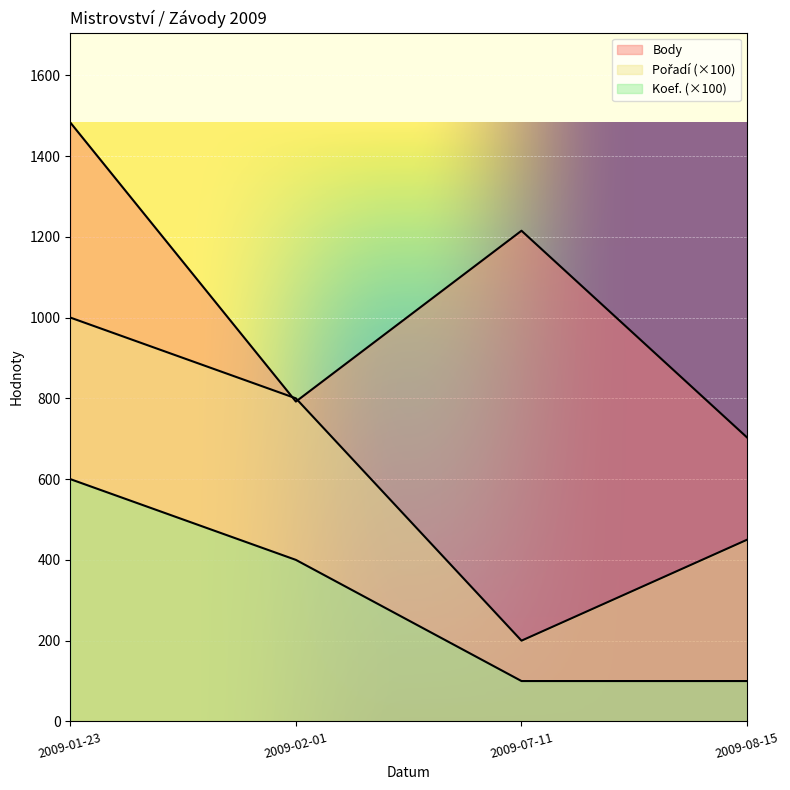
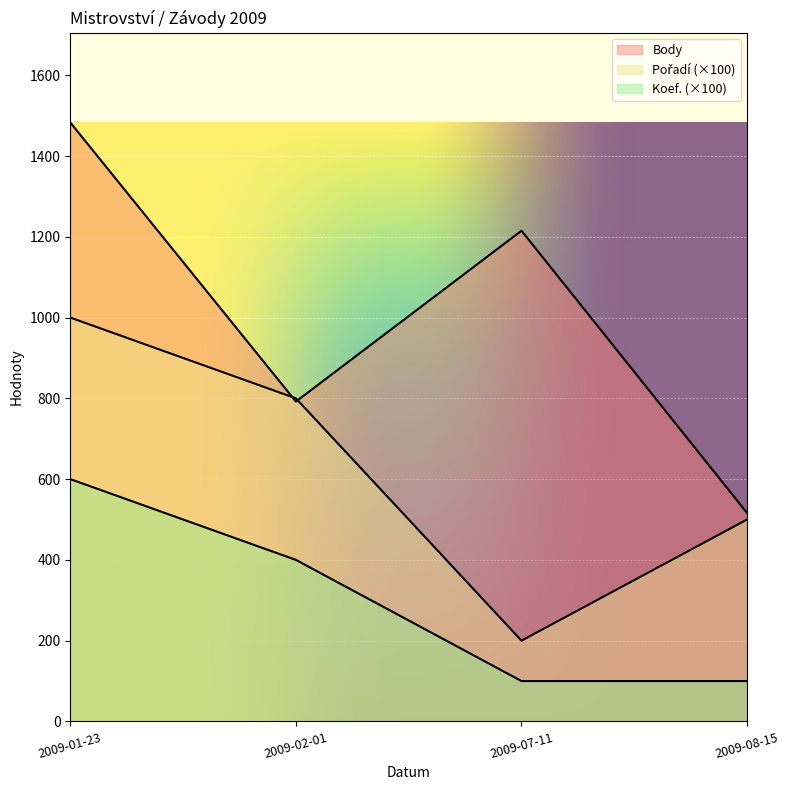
Body, 2009-08-15: 700 -> 520
Pořadí (×100), 2009-08-15: 450 -> 500
